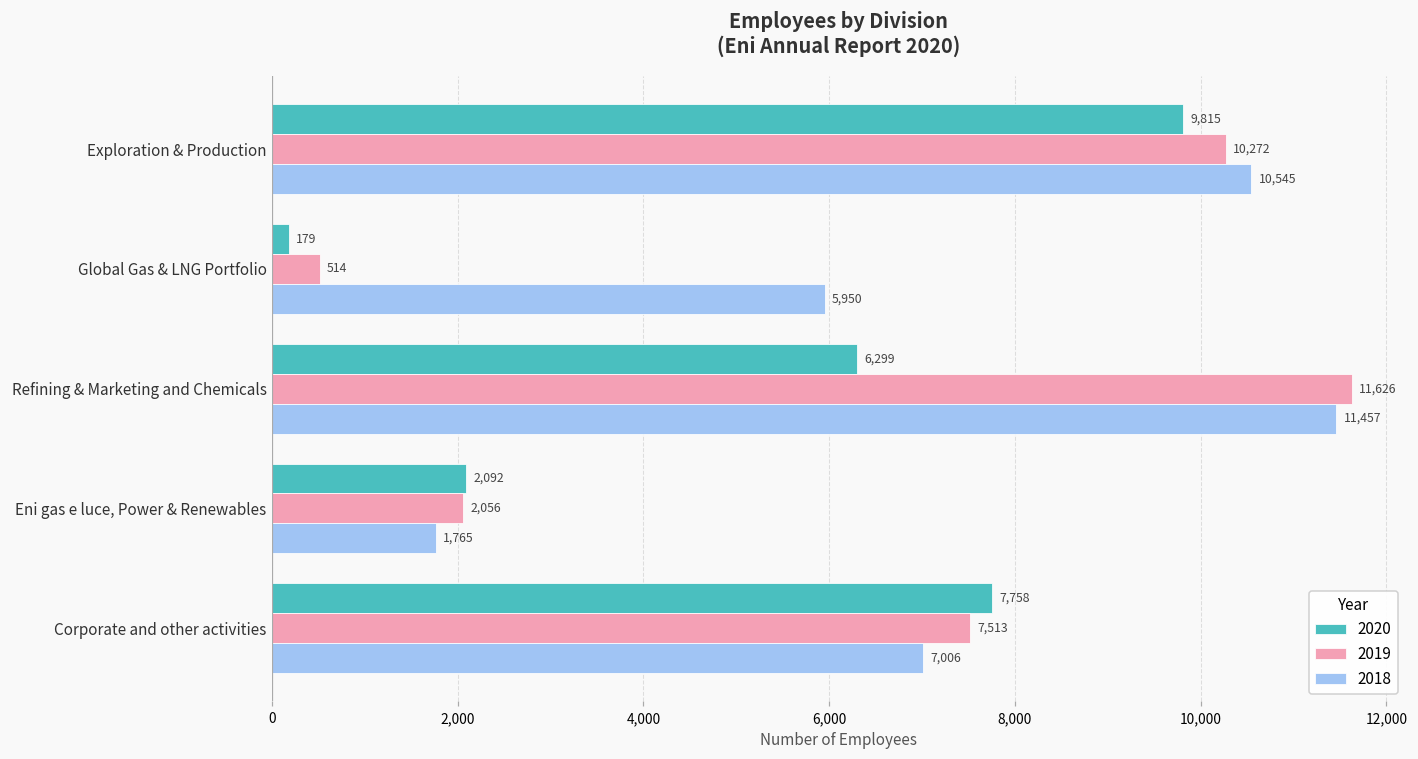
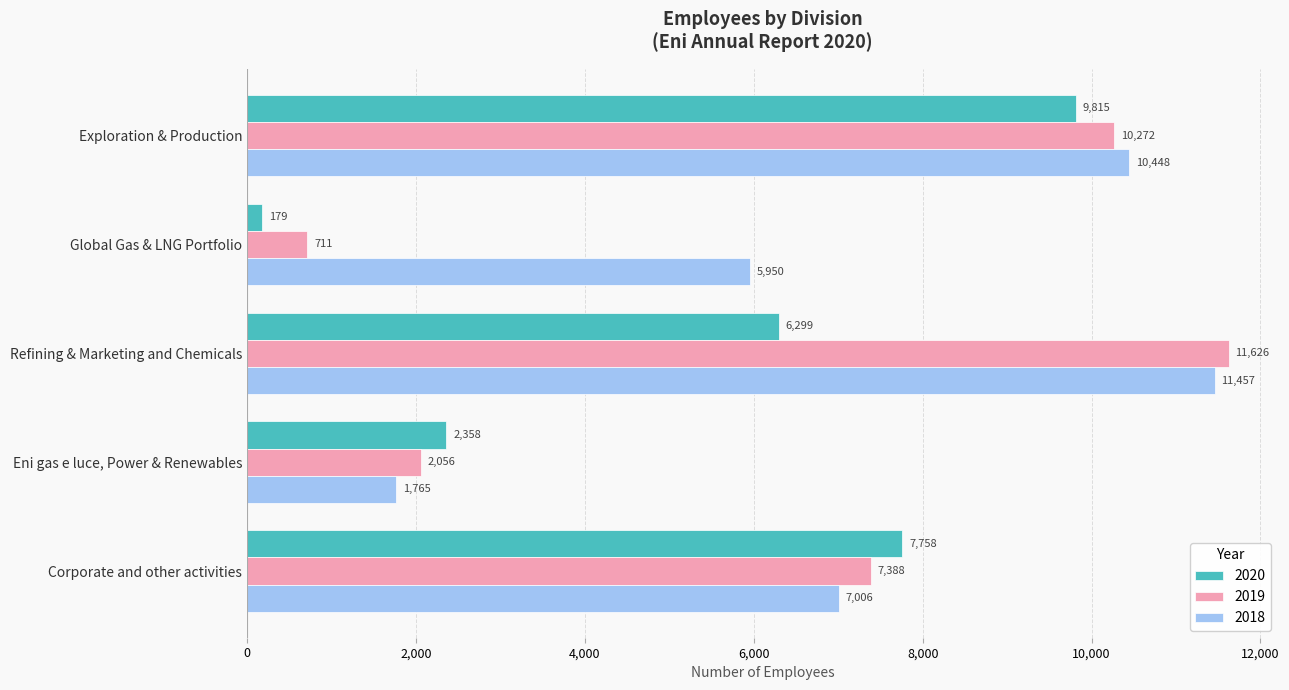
2018, Exploration & Production: 10,545 -> 10,448
2019, Global Gas & LNG Portfolio: 514 -> 711
2020, Eni gas e luce, Power & Renewables: 2,092 -> 2,358
2019, Corporate and other activities: 7,513 -> 7,388
